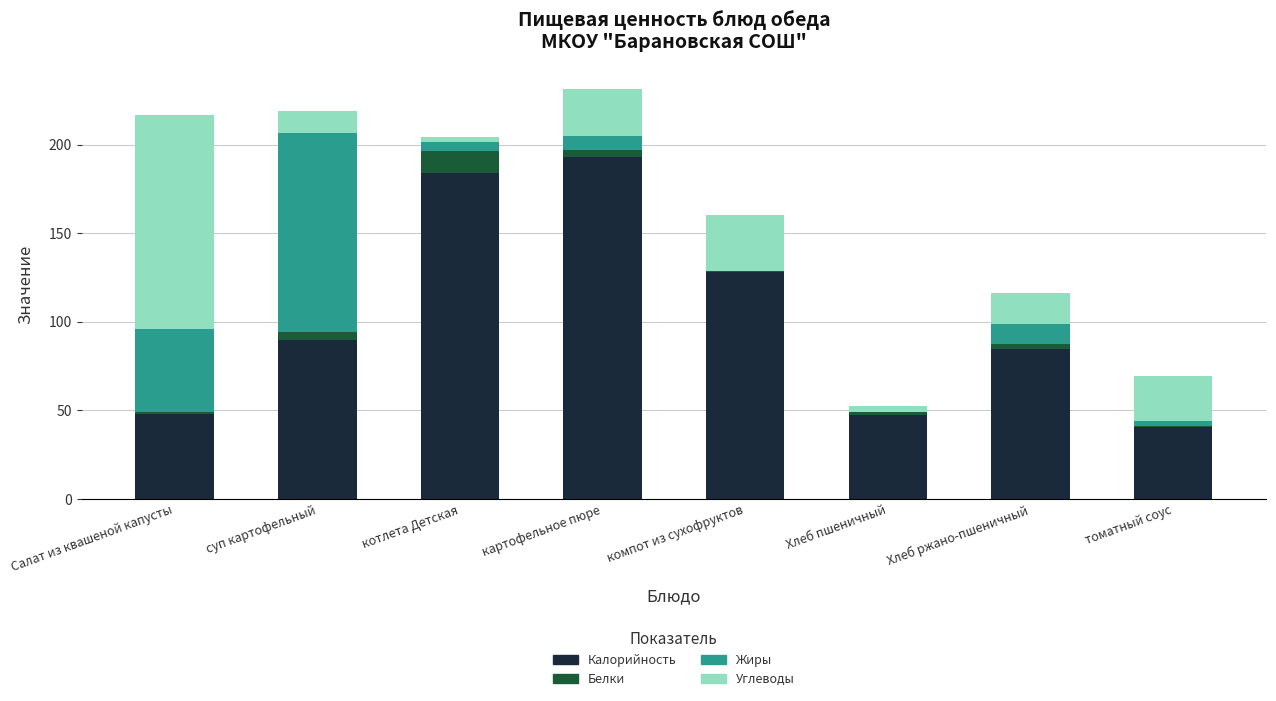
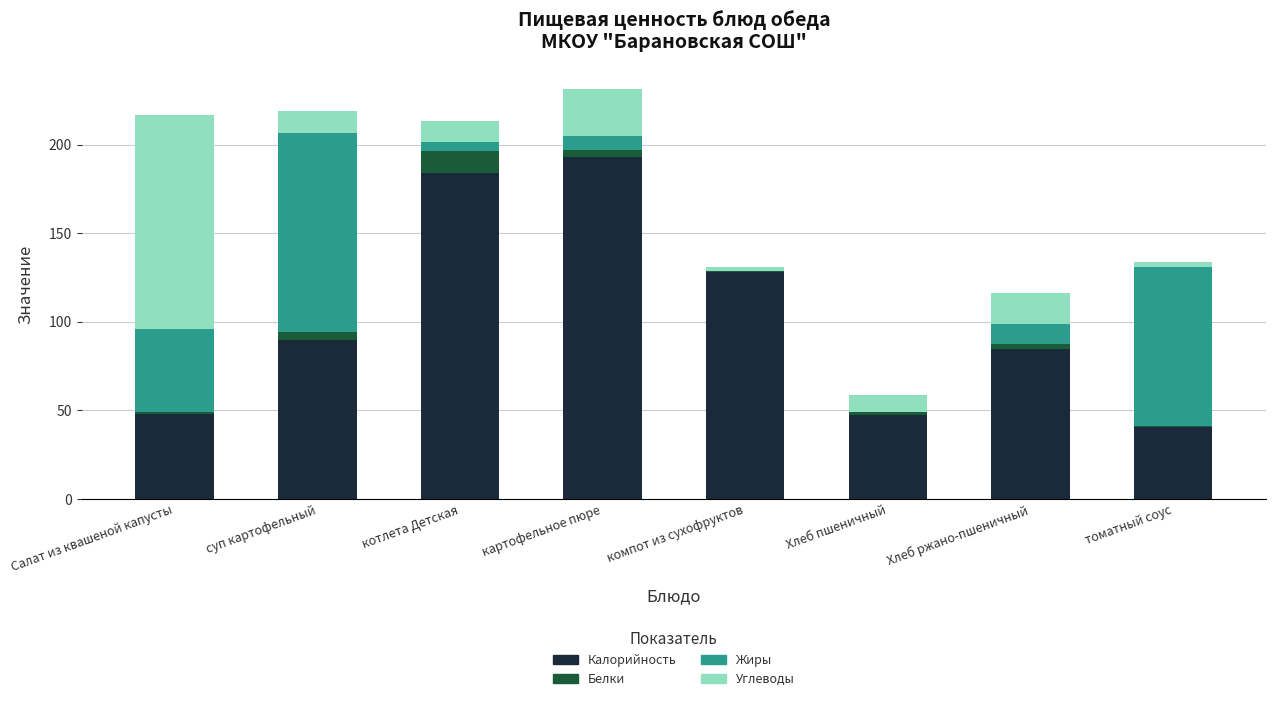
Углеводы, котлета Детская: 3 -> 12
Углеводы, компот из сухофруктов: 31 -> 2
Углеводы, Хлеб пшеничный: 3 -> 10
Жиры, томатный соус: 3 -> 90
Углеводы, томатный соус: 25 -> 3
